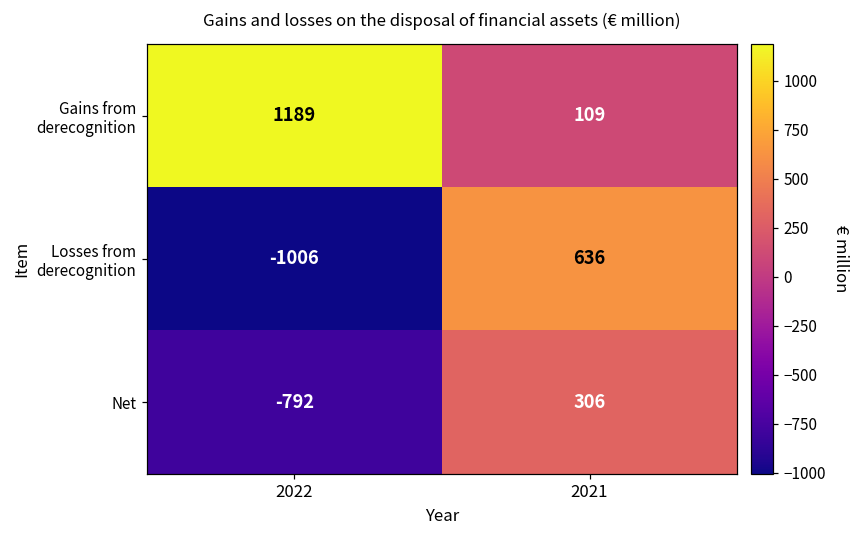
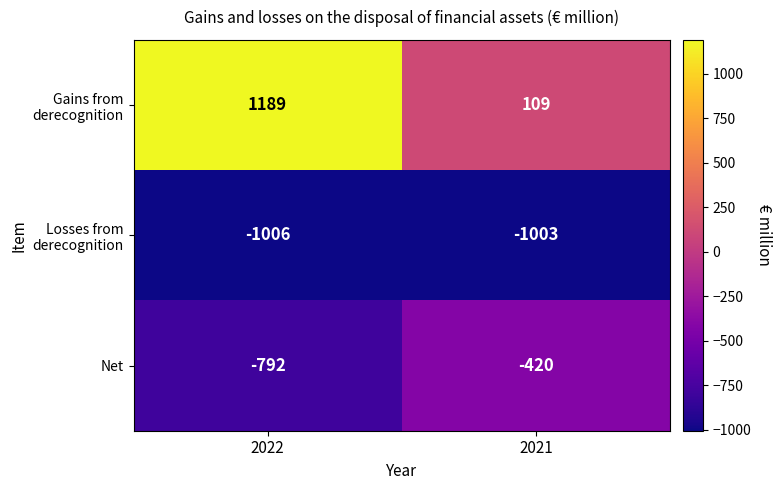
Losses from derecognition, 2021: 636 -> -1003
Net, 2021: 306 -> -420
